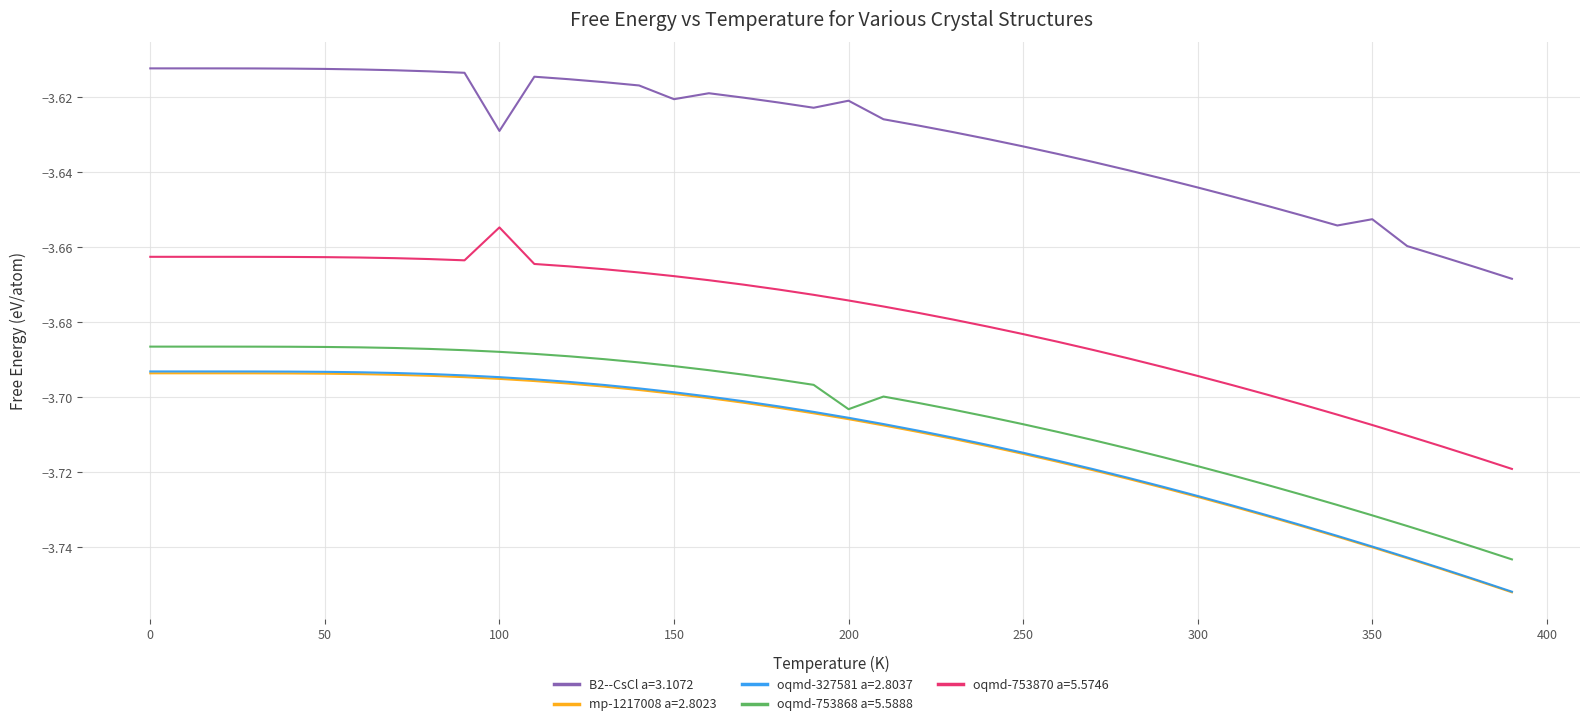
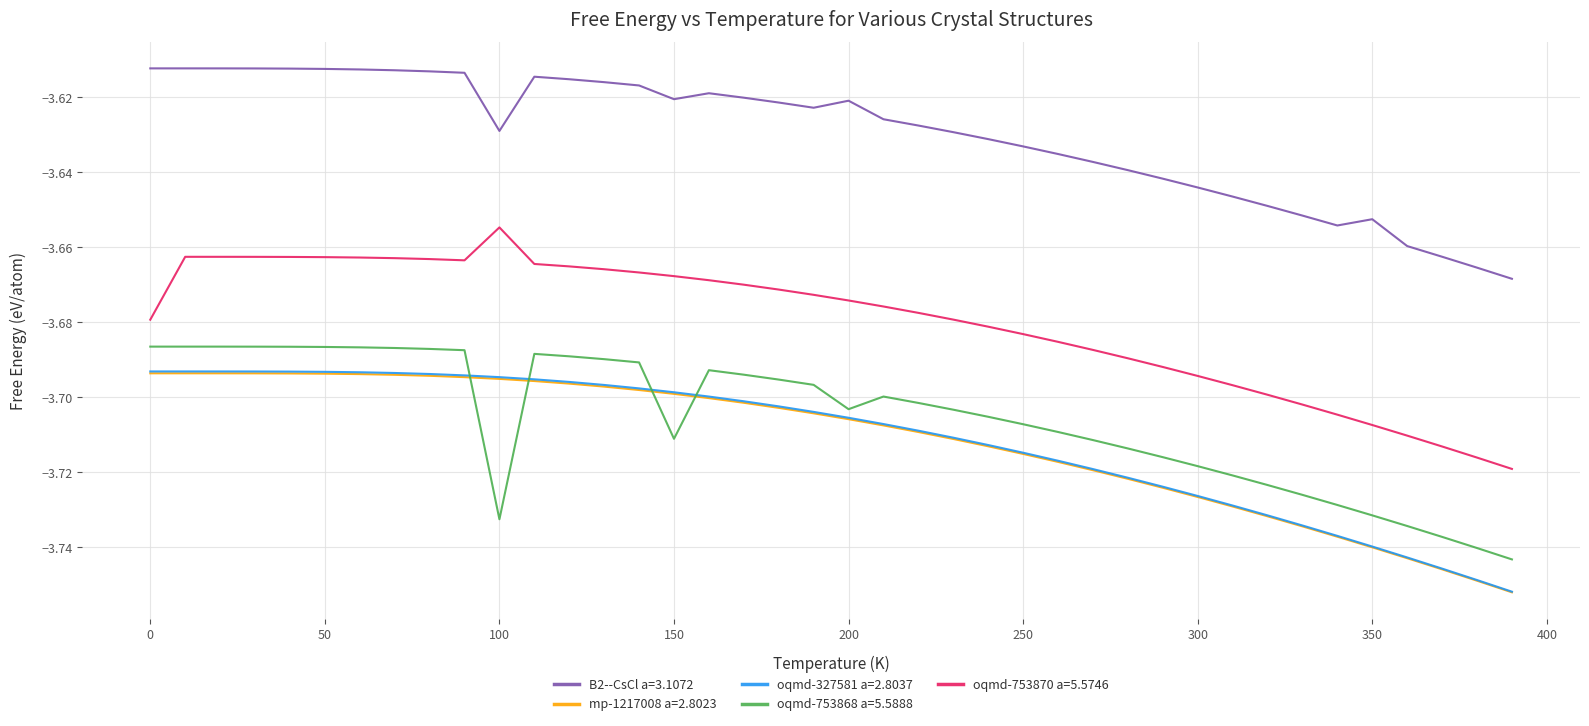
oqmd-753870 a=5.5746, 0: -3.663 -> -3.679
oqmd-753868 a=5.5888, 100: -3.688 -> -3.732
oqmd-753868 a=5.5888, 150: -3.692 -> -3.711
